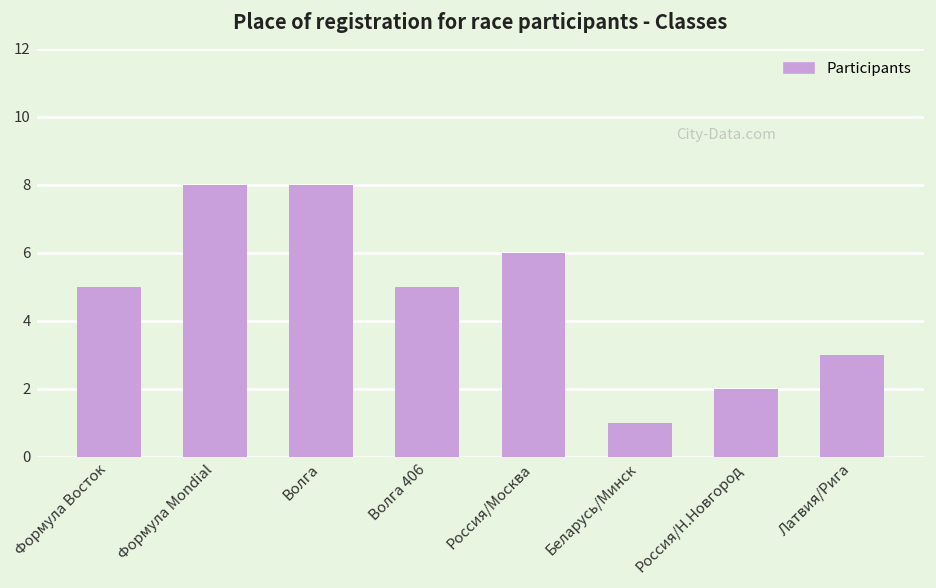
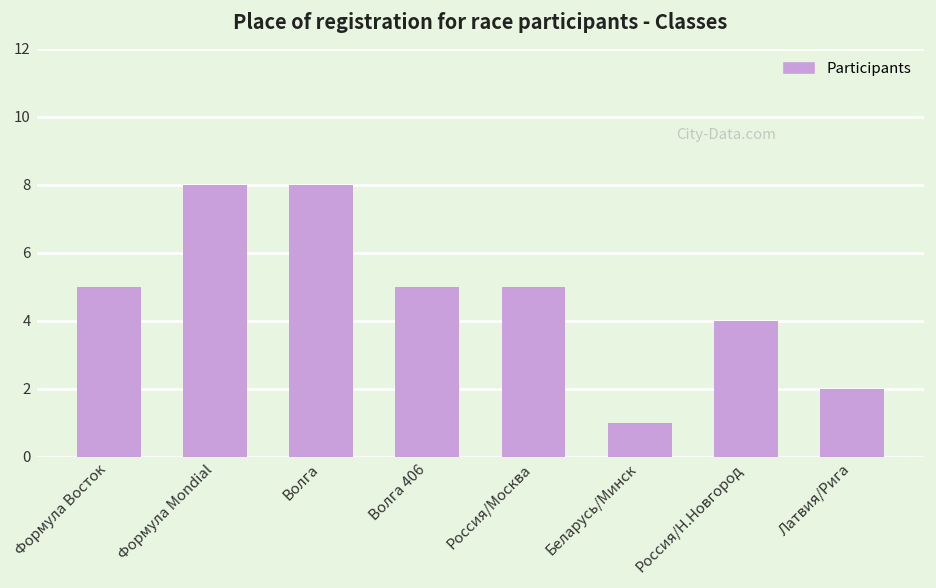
Россия/Москва: 6 -> 5
Россия/Н.Новгород: 2 -> 4
Латвия/Рига: 3 -> 2
